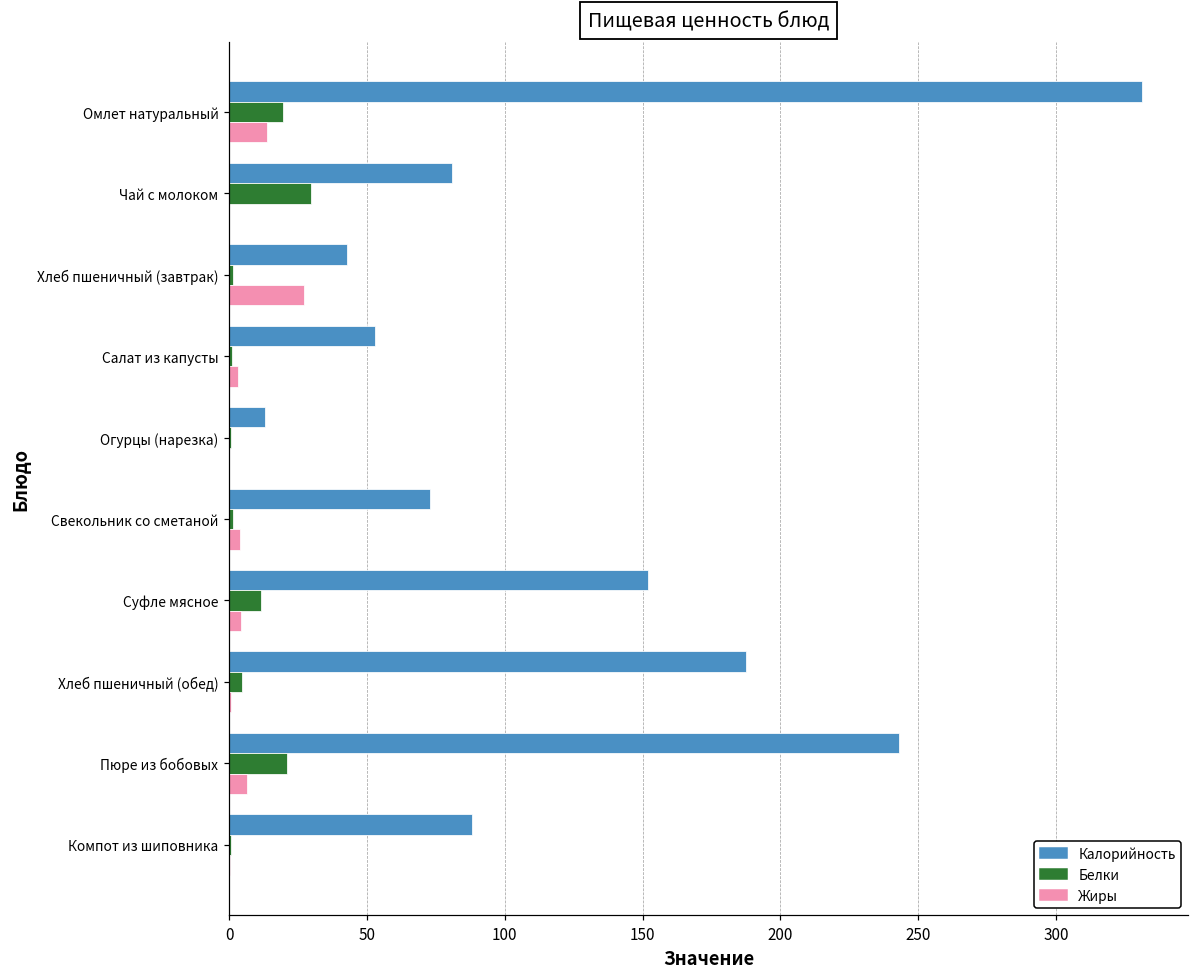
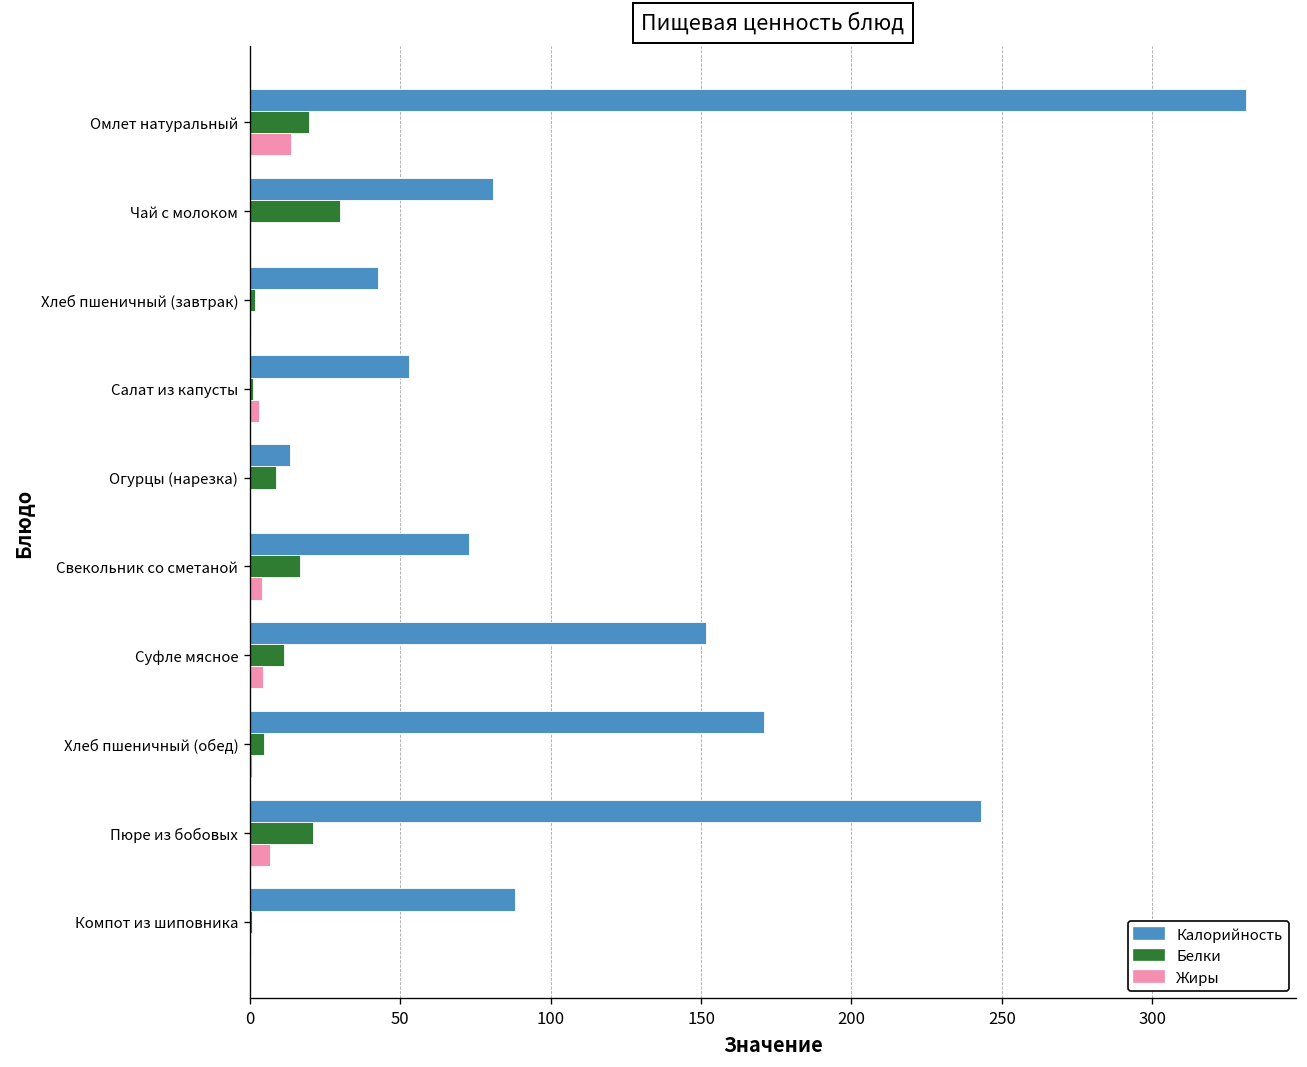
Жиры, Хлеб пшеничный (завтрак): 27 -> 0
Белки, Огурцы (нарезка): 1 -> 9
Белки, Свекольник со сметаной: 1 -> 17
Калорийность, Хлеб пшеничный (обед): 188 -> 171
